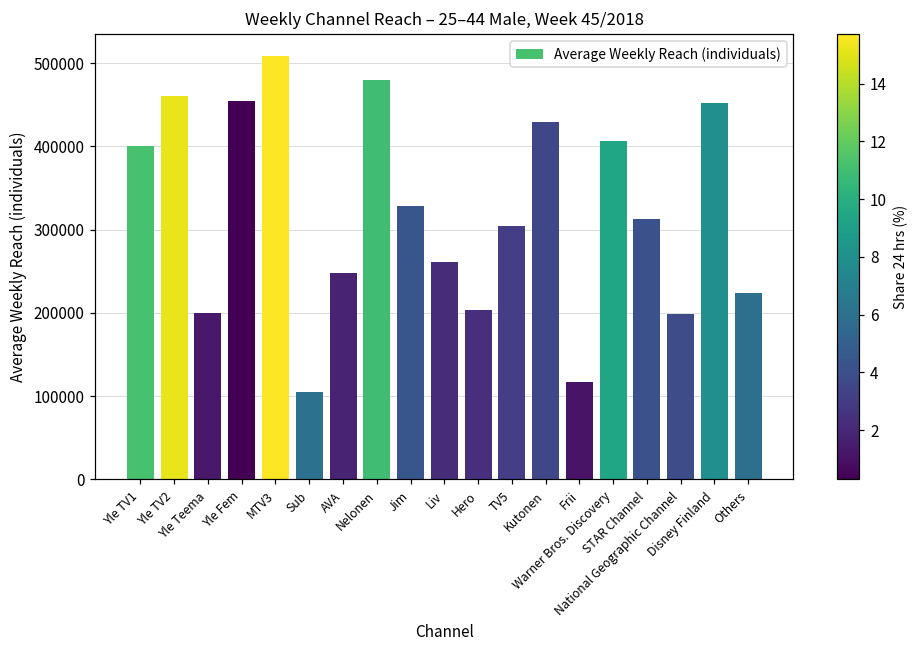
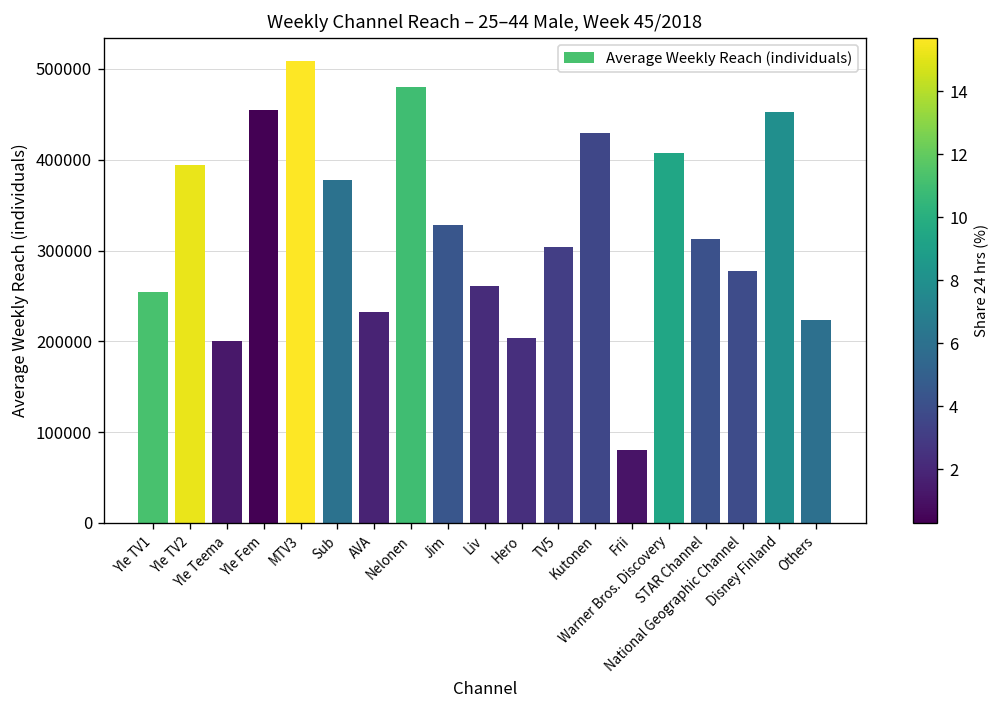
Yle TV1: 400000 -> 250000
Yle TV2: 460000 -> 390000
Sub: 110000 -> 380000
AVA: 250000 -> 230000
Frii: 120000 -> 80000
National Geographic Channel: 200000 -> 280000
